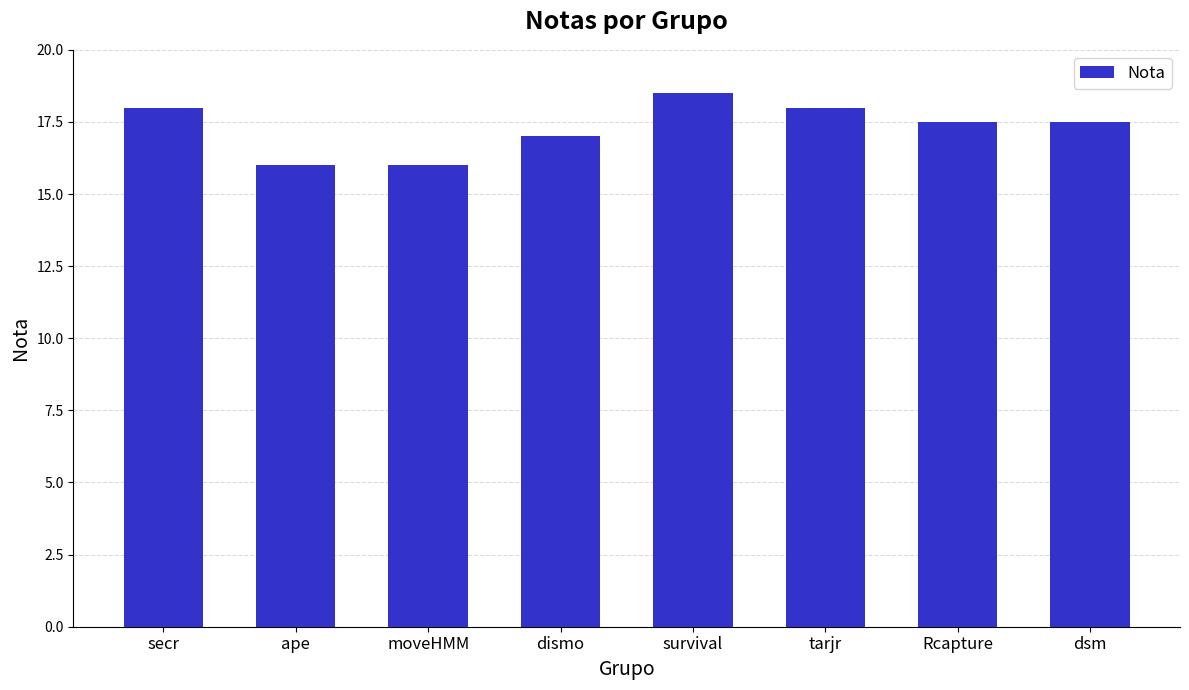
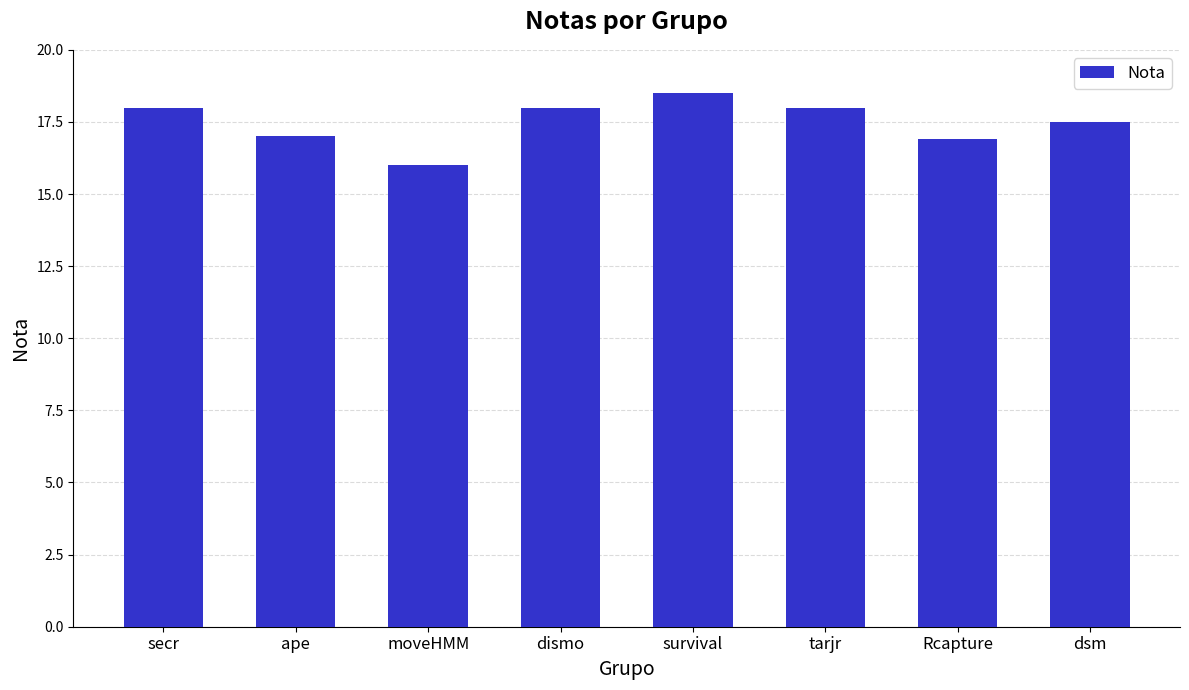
ape: 16 -> 17
dismo: 17 -> 18
Rcapture: 17.5 -> 16.9
